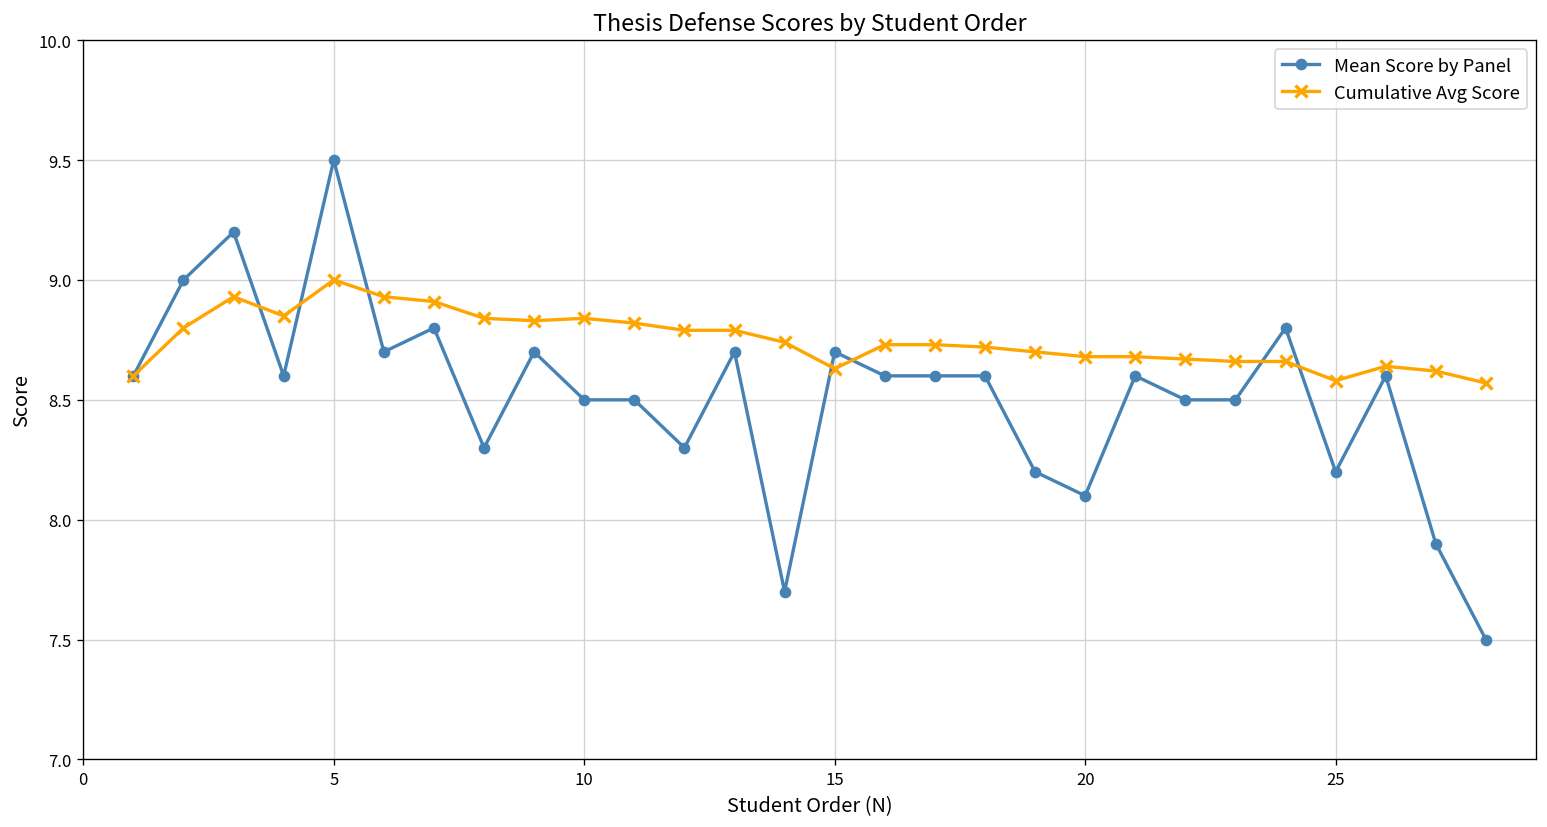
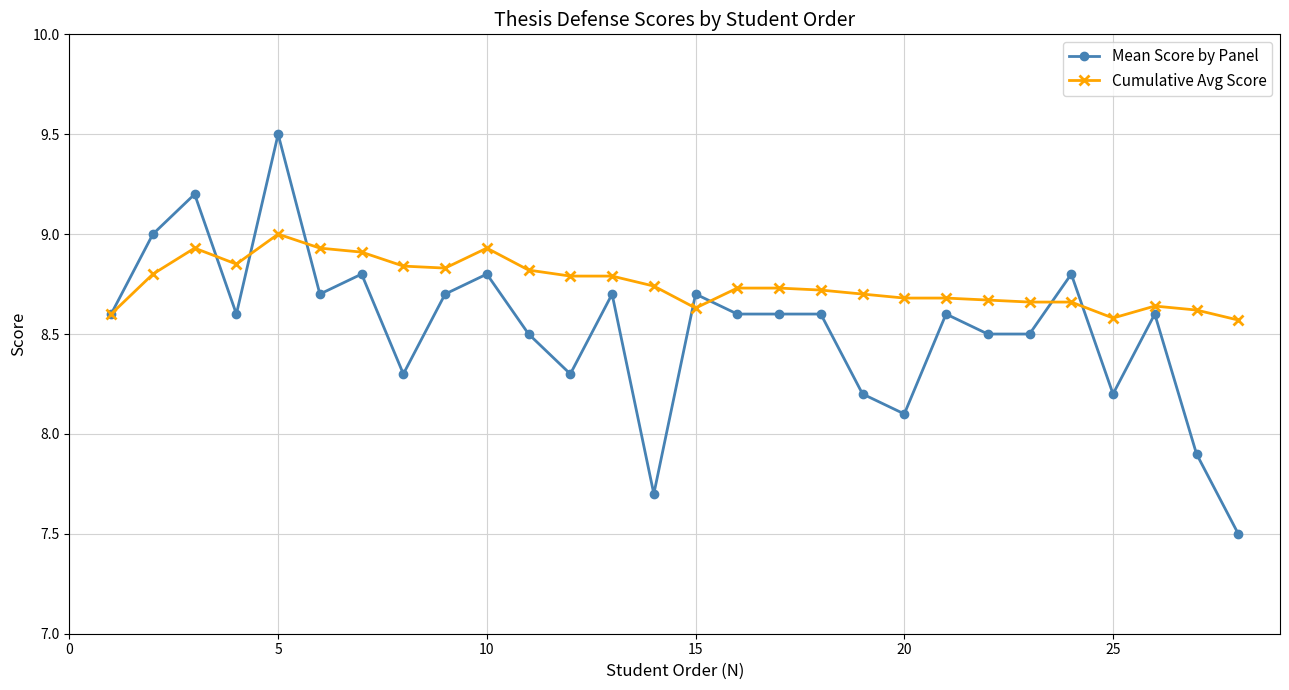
Mean Score by Panel, 10: 8.5 -> 8.8
Cumulative Avg Score, 10: 8.84 -> 8.93
